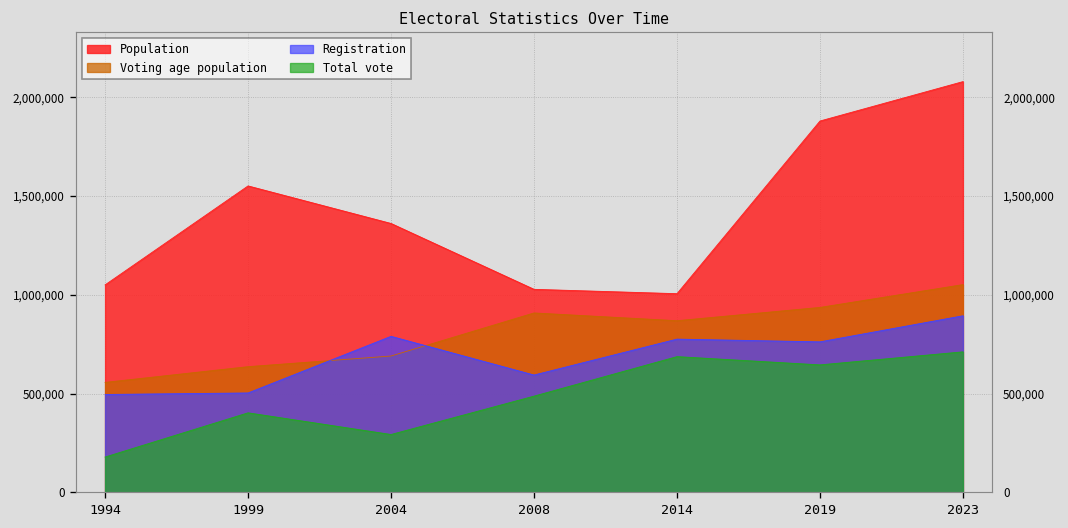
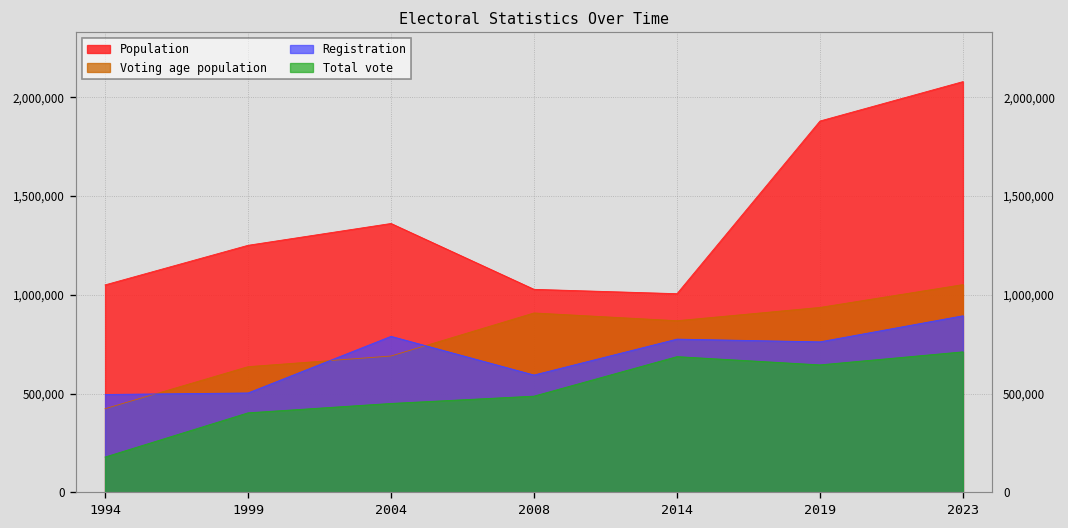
Voting age population, 1994: 560,000 -> 420,000
Population, 1999: 1,550,000 -> 1,250,000
Total vote, 2004: 290,000 -> 450,000
